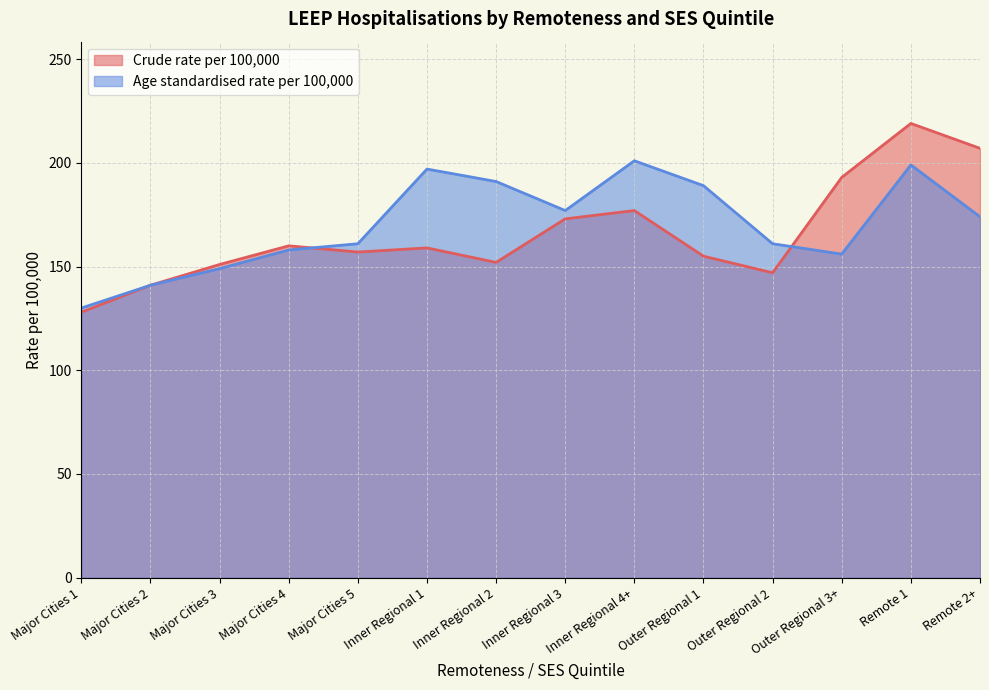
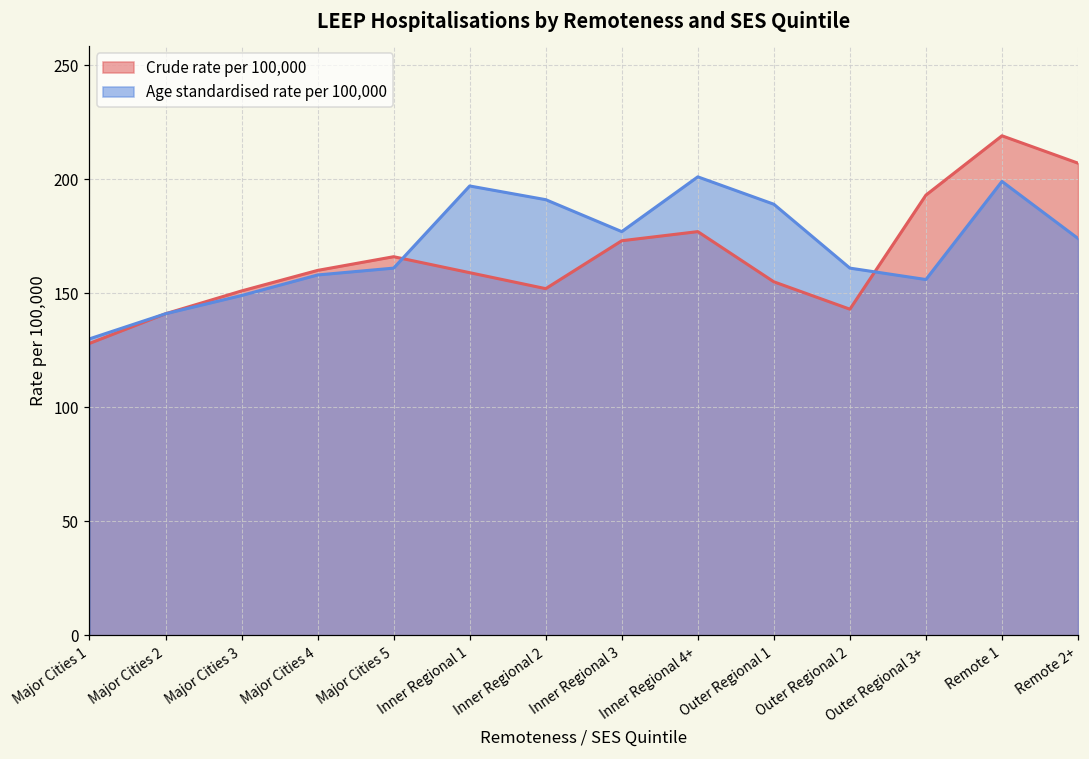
Crude rate per 100,000, Major Cities 5: 157 -> 166
Crude rate per 100,000, Outer Regional 2: 147 -> 143
